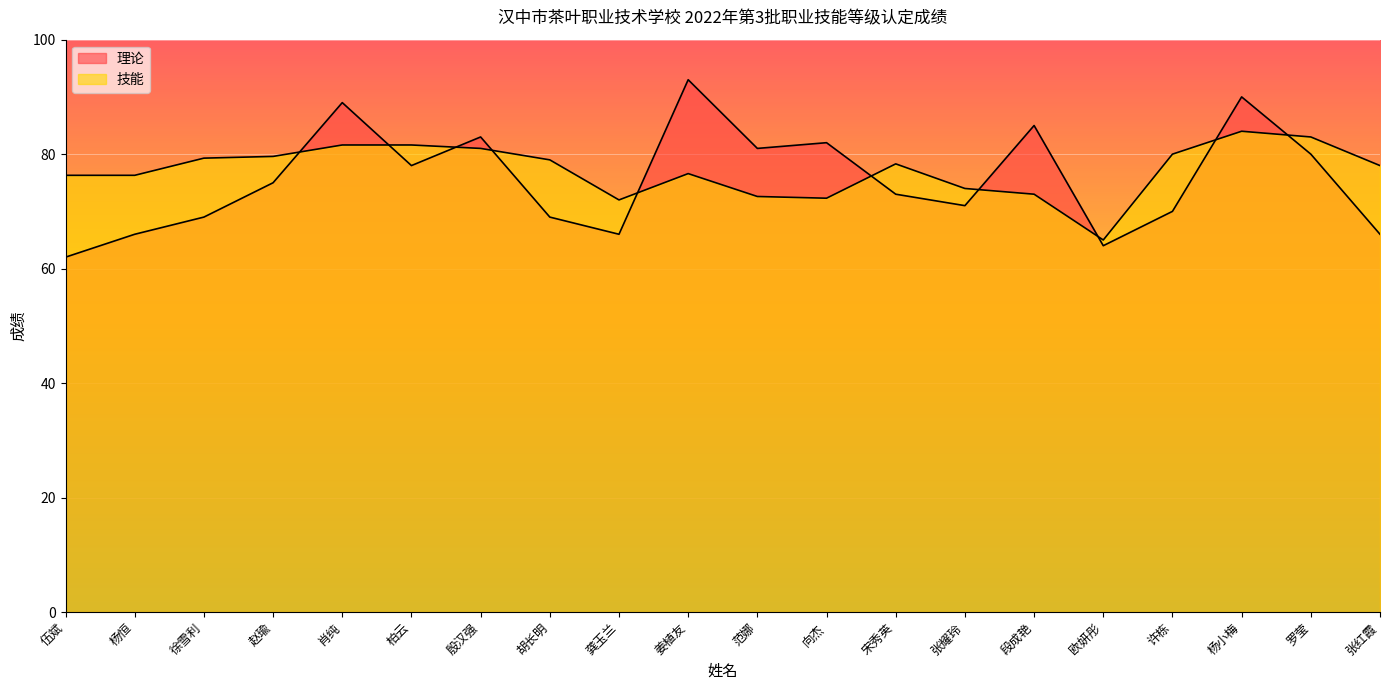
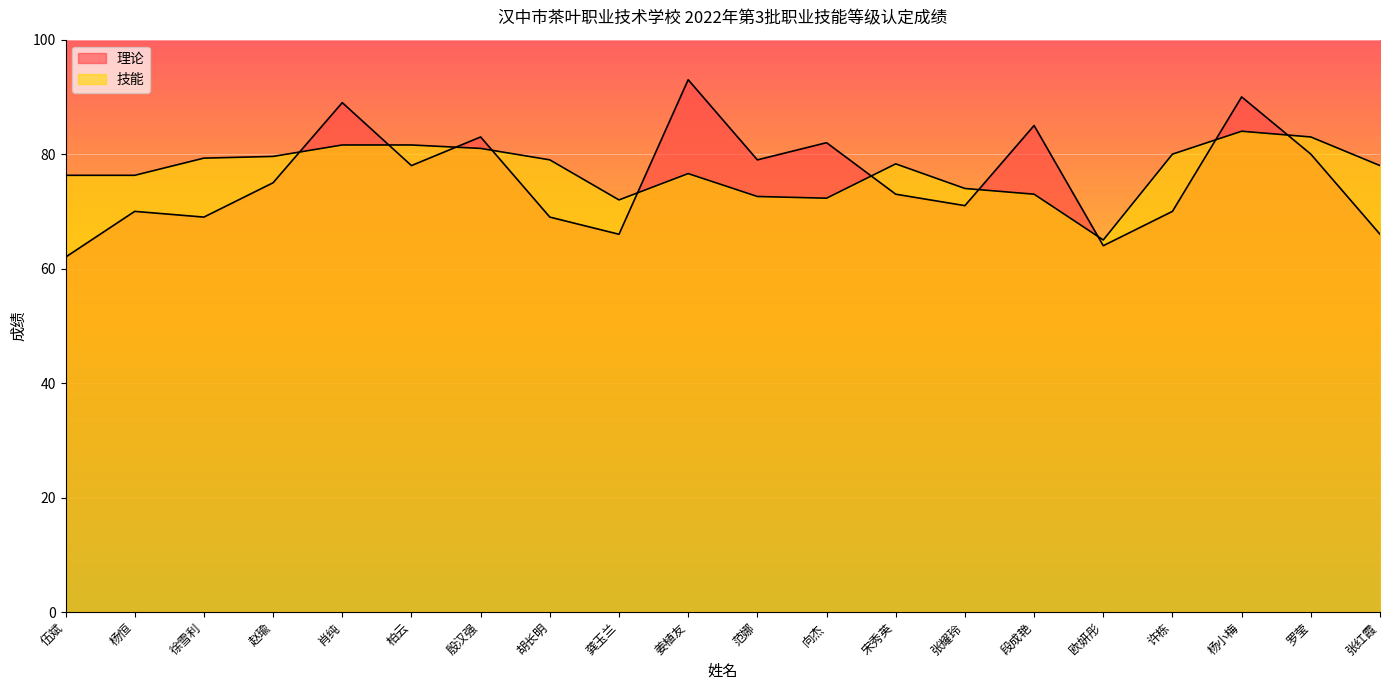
理论, 杨恒: 66 -> 70
理论, 范娜: 81 -> 79
